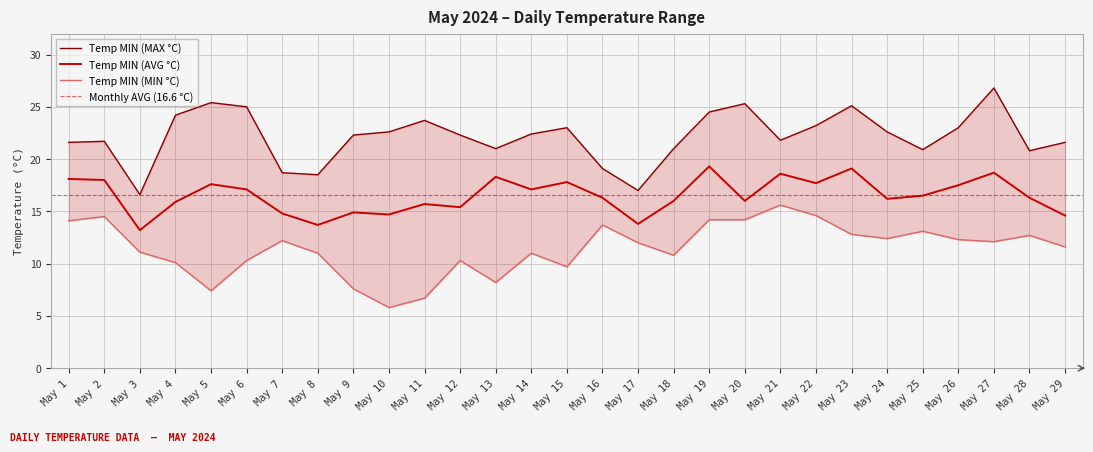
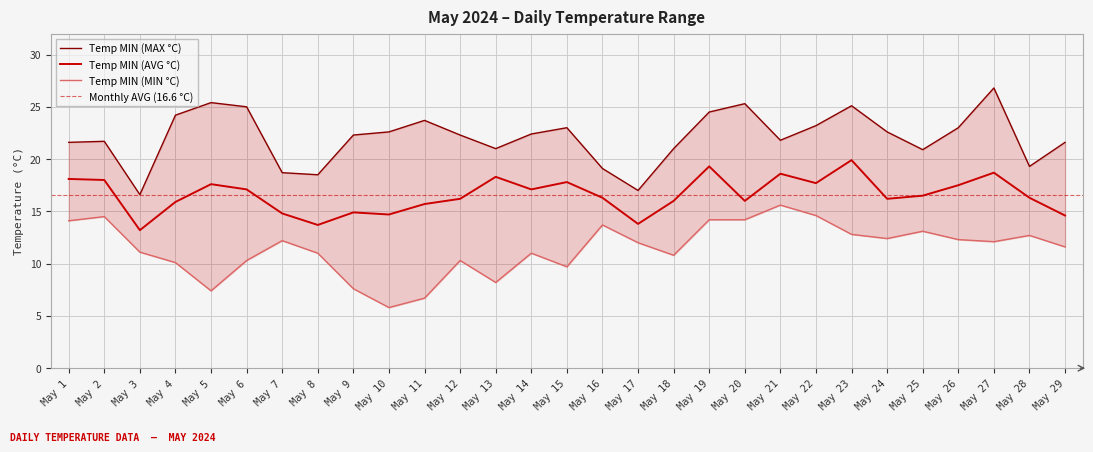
Temp MIN (AVG °C), May 12: 15.4 -> 16.2
Temp MIN (AVG °C), May 23: 19.1 -> 19.9
Temp MIN (MAX °C), May 28: 20.8 -> 19.3
